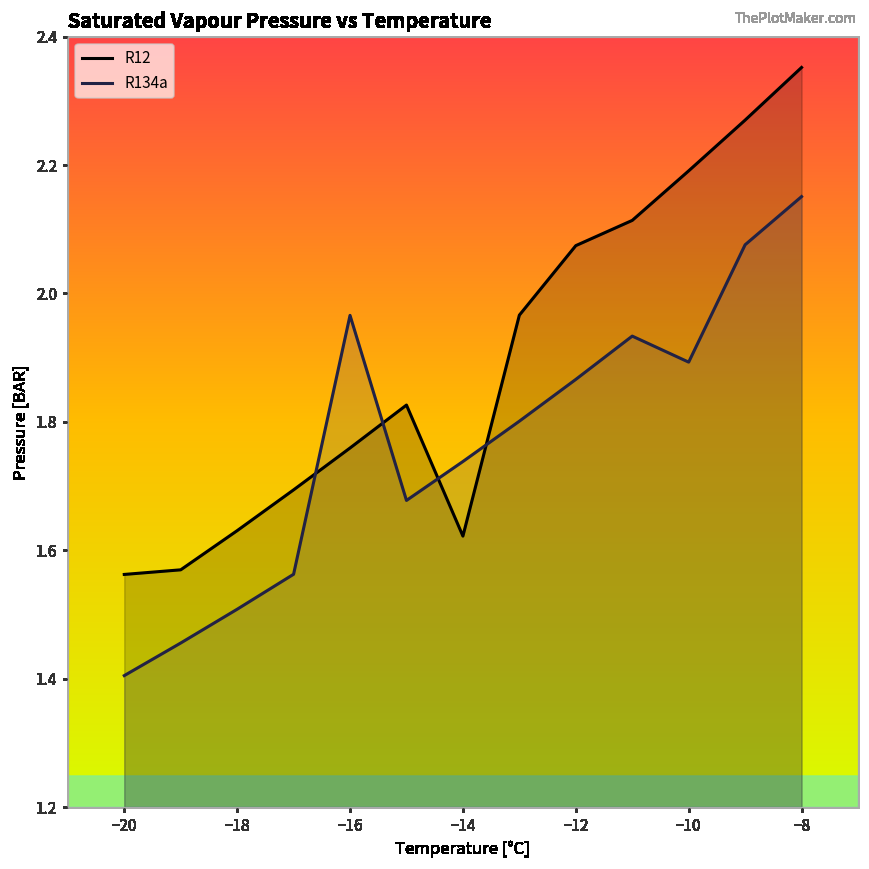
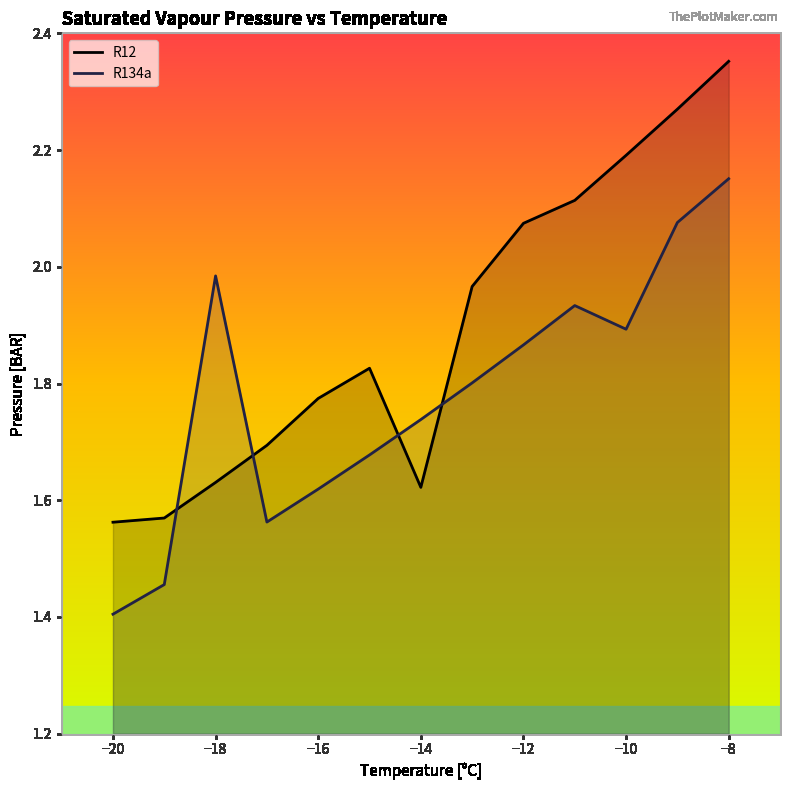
R134a, −18: 1.51 -> 1.98
R12, −16: 1.76 -> 1.77
R134a, −16: 1.97 -> 1.62
